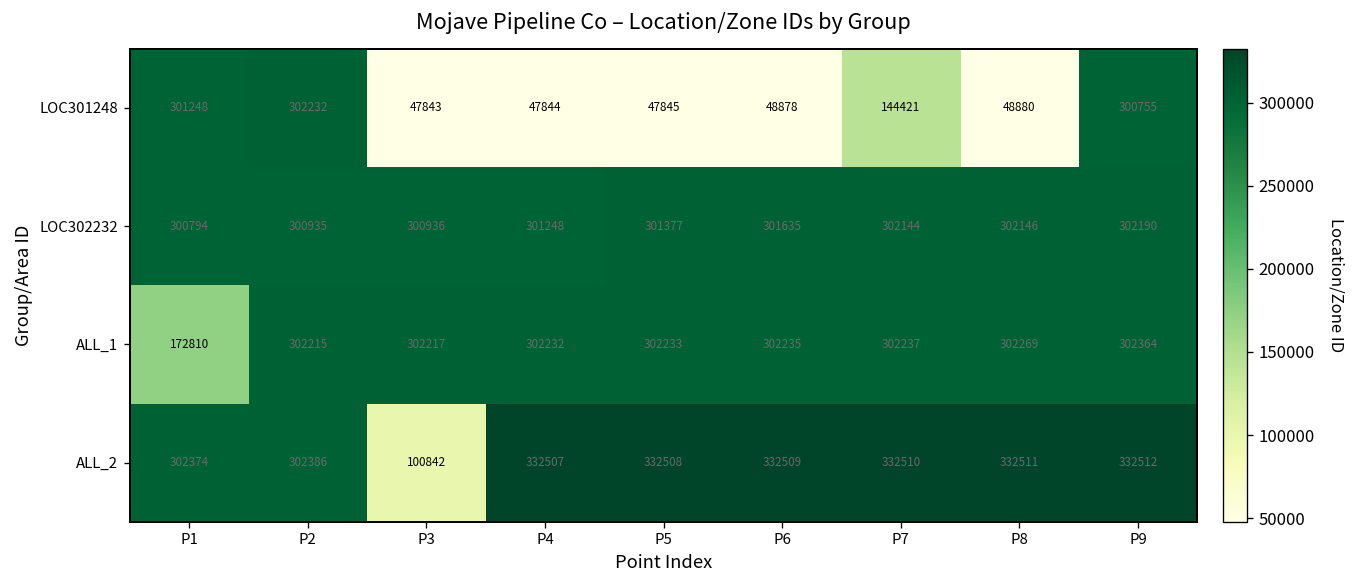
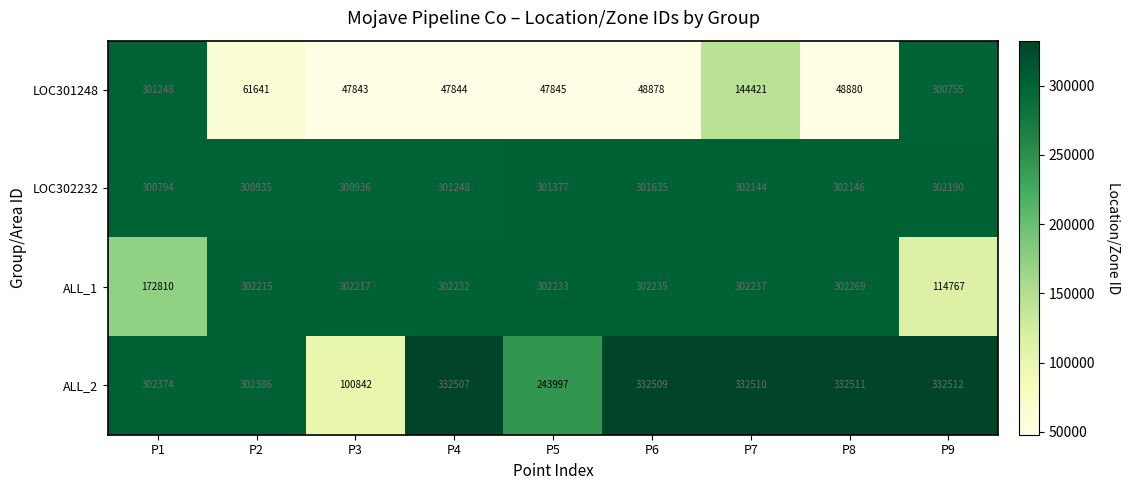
LOC301248, P2: 302232 -> 61641
ALL_1, P9: 302364 -> 114767
ALL_2, P5: 332508 -> 243997
